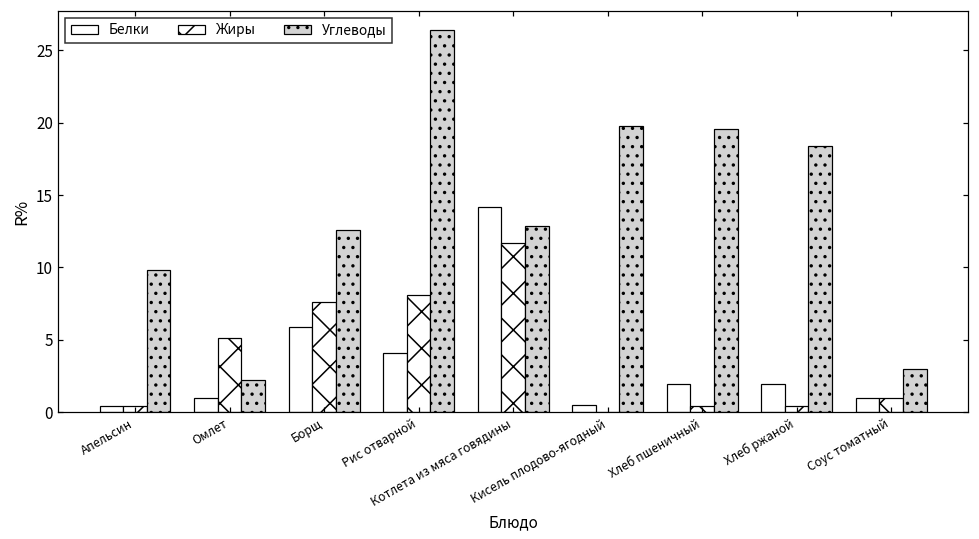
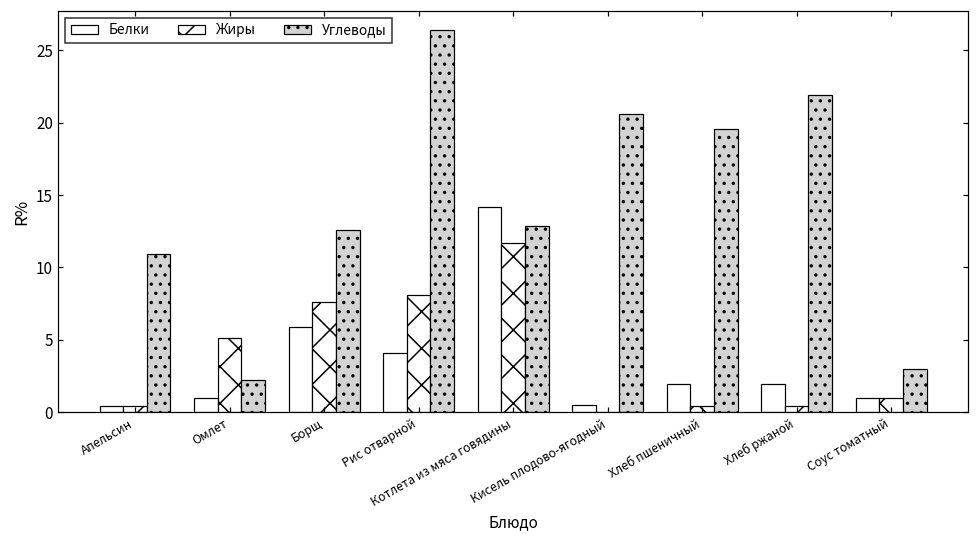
Углеводы, Апельсин: 9.8 -> 10.9
Углеводы, Кисель плодово-ягодный: 19.8 -> 20.6
Углеводы, Хлеб ржаной: 18.4 -> 21.9
